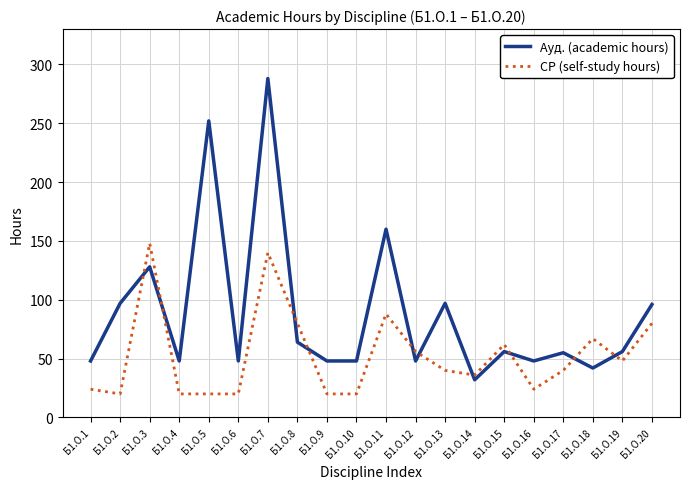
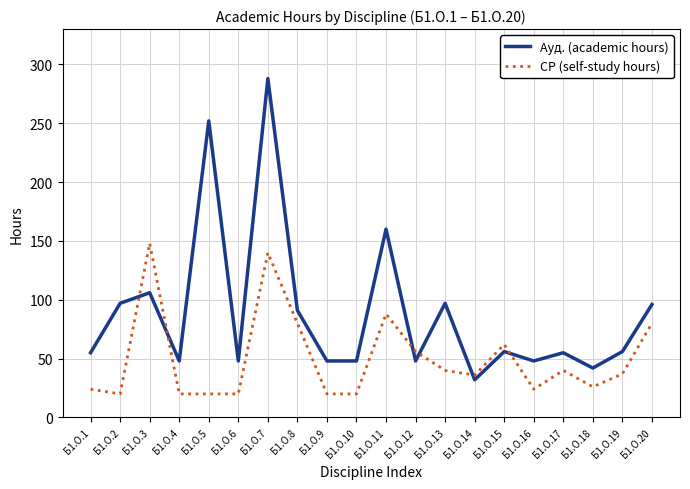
Ауд. (academic hours), Б1.О.1: 48 -> 55
Ауд. (academic hours), Б1.О.3: 128 -> 106
Ауд. (academic hours), Б1.О.8: 64 -> 91
СР (self-study hours), Б1.О.18: 67 -> 26
СР (self-study hours), Б1.О.19: 48 -> 37
